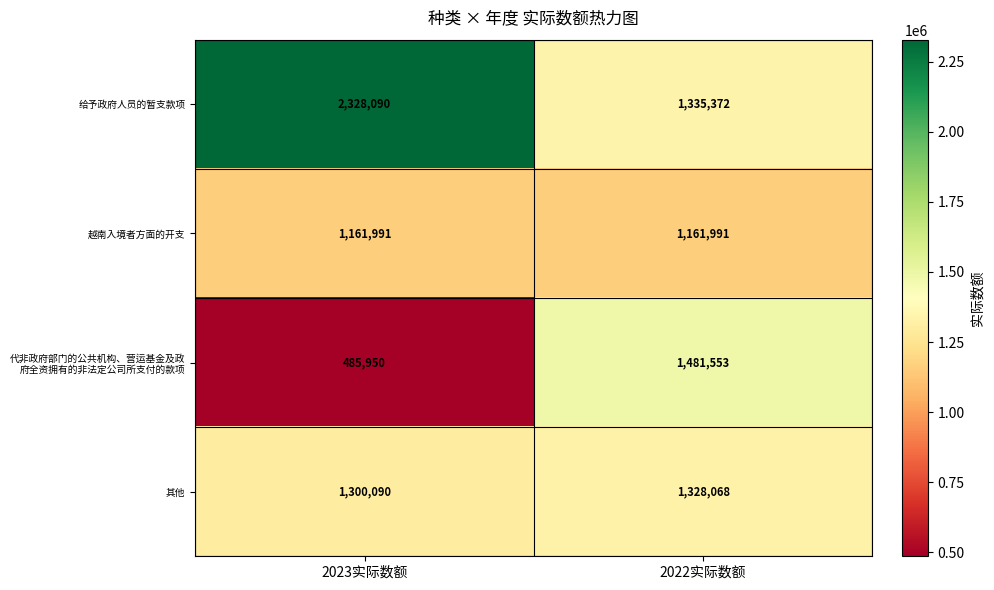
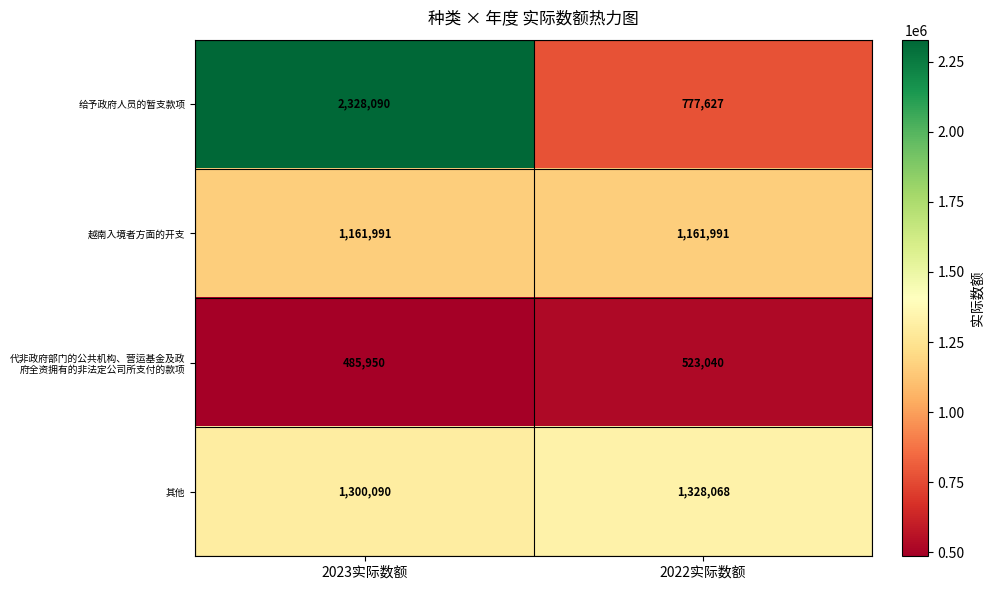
给予政府人员的暂支款项, 2022实际数额: 1,335,372 -> 777,627
代非政府部门的公共机构、营运基金及政 府全资拥有的非法定公司所支付的款项, 2022实际数额: 1,481,553 -> 523,040
